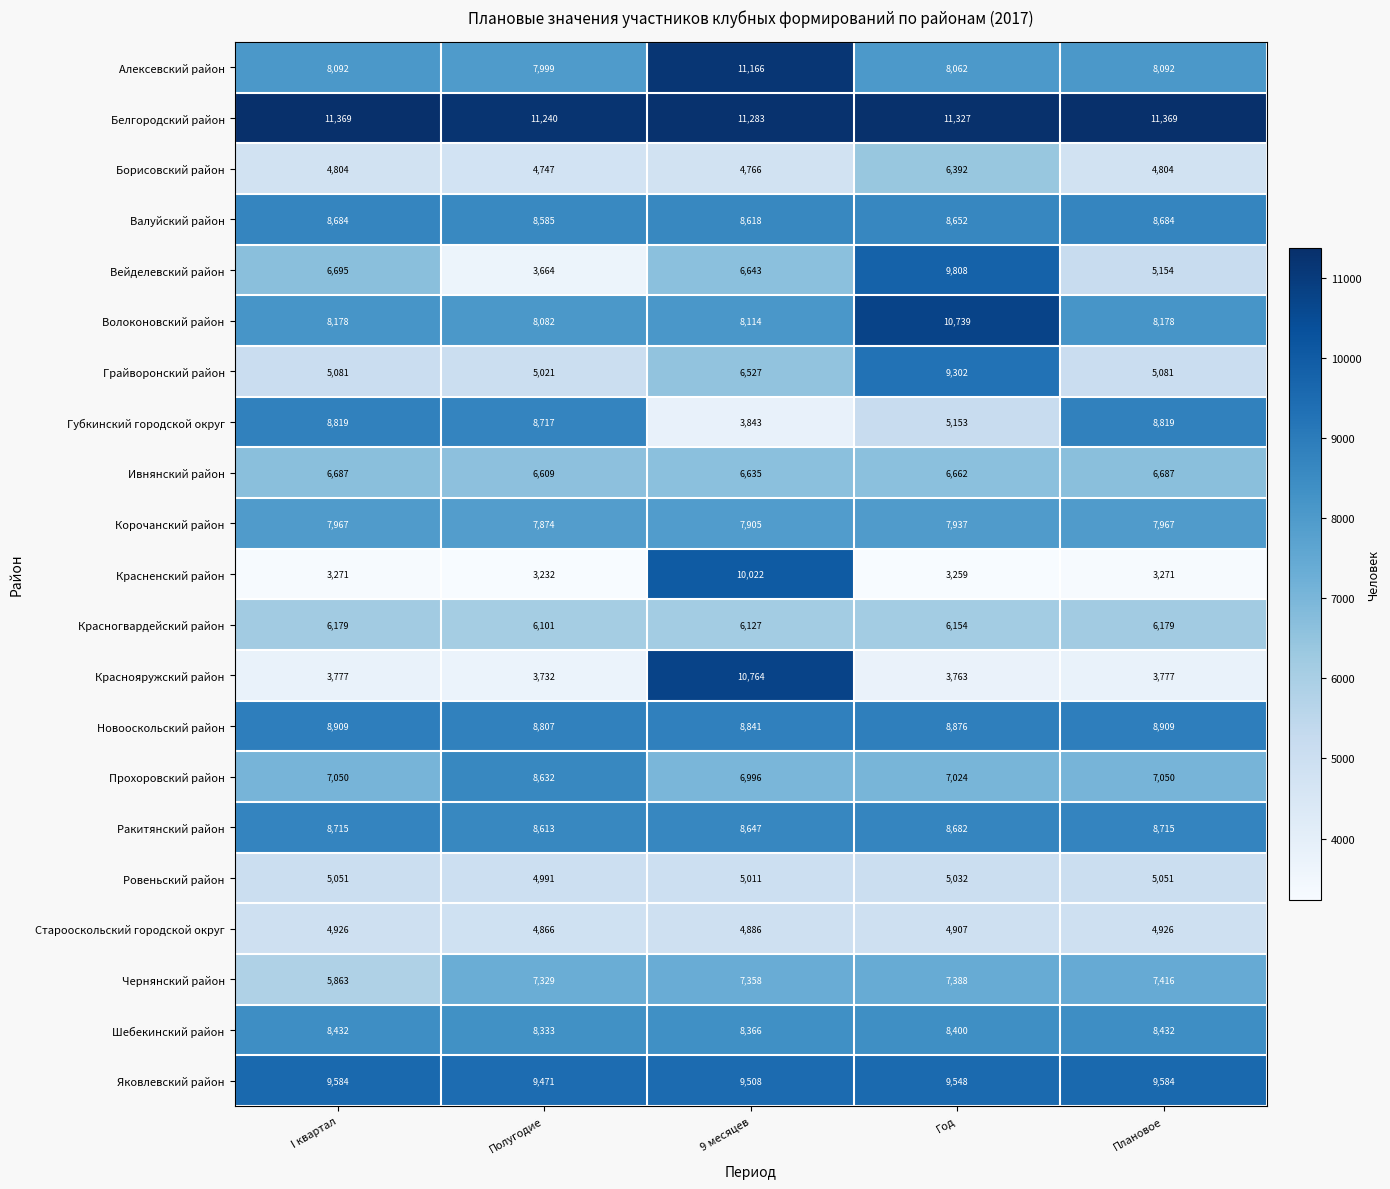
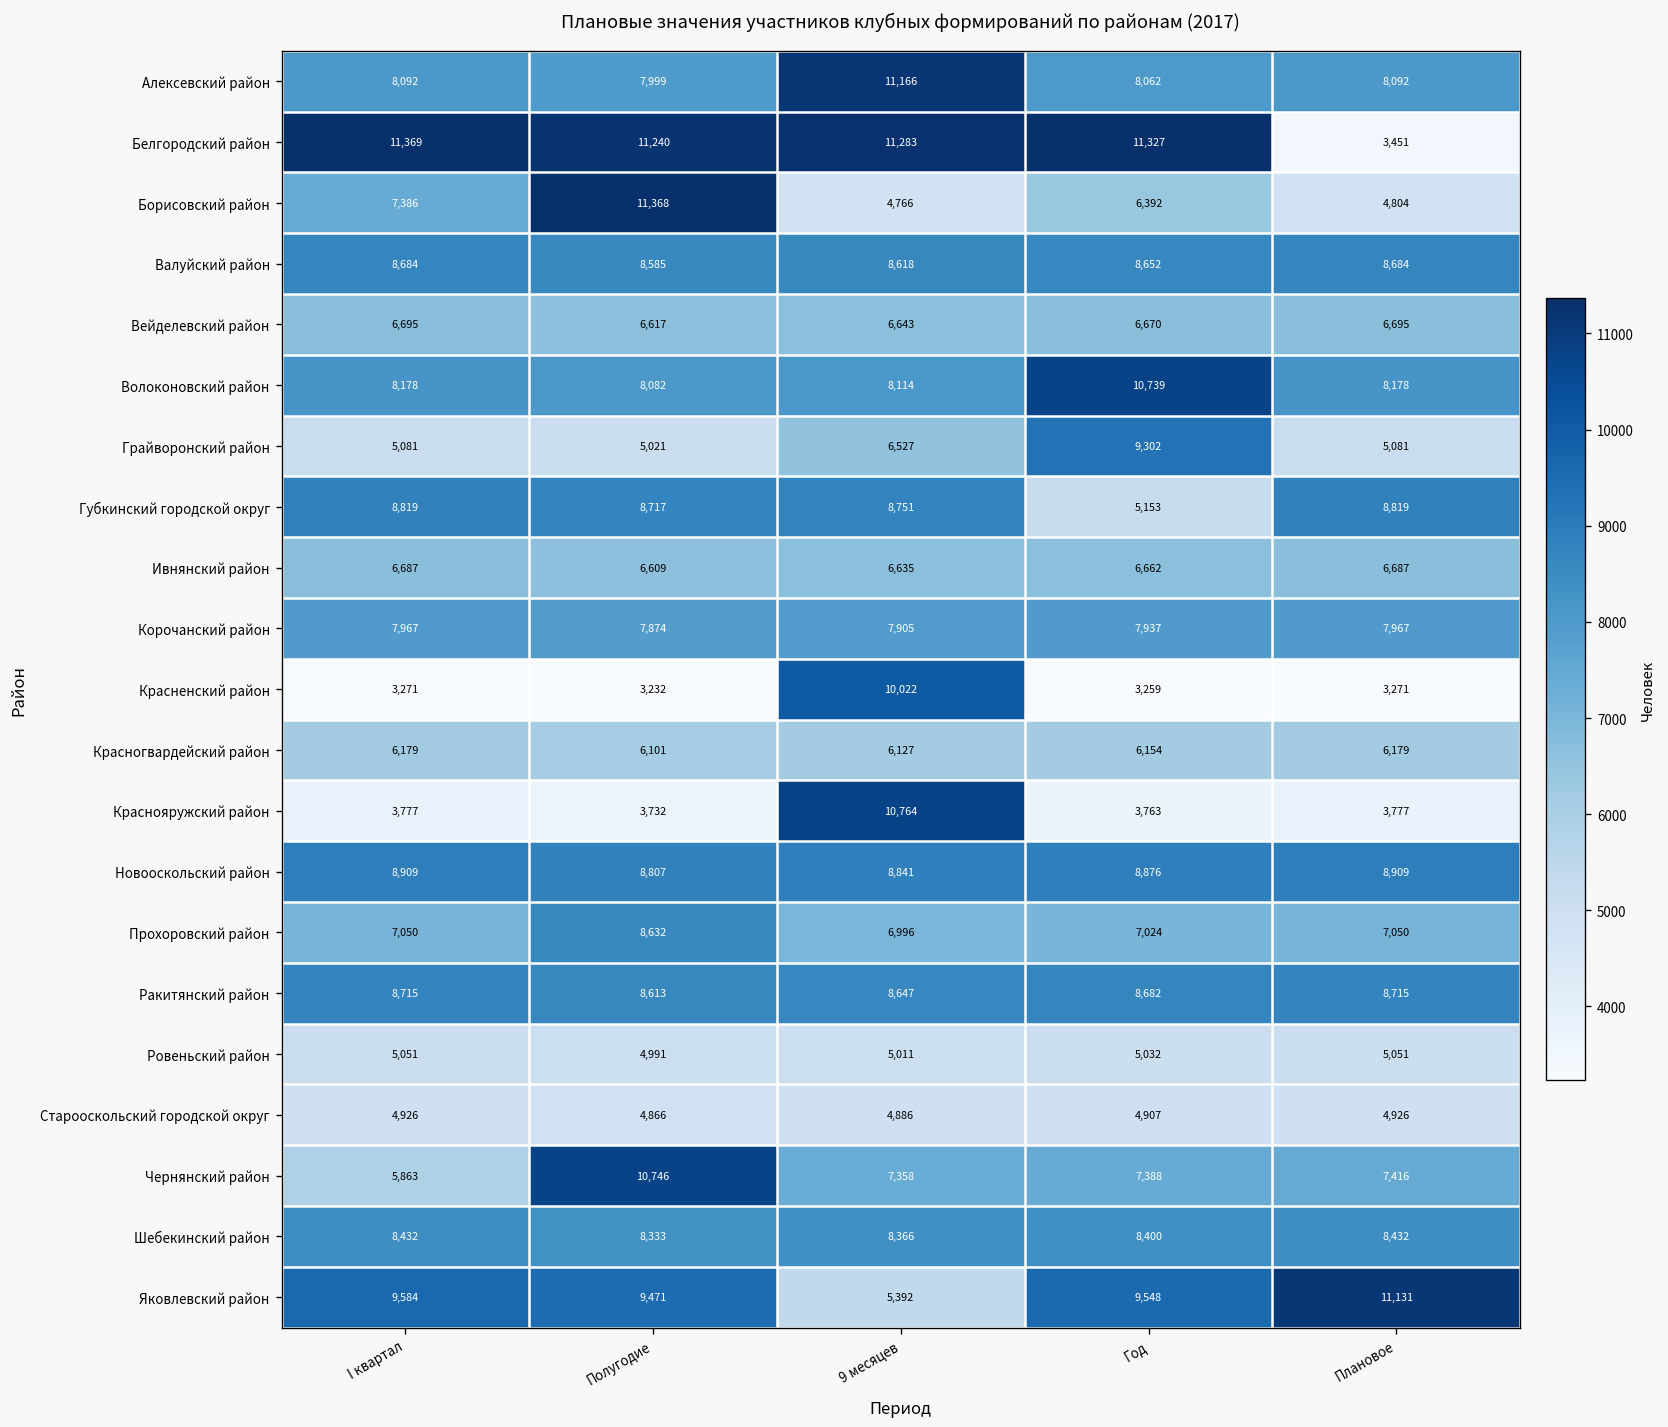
Белгородский район, Плановое: 11,369 -> 3,451
Борисовский район, I квартал: 4,804 -> 7,386
Борисовский район, Полугодие: 4,747 -> 11,368
Вейделевский район, Полугодие: 3,664 -> 6,617
Вейделевский район, Год: 9,808 -> 6,670
Вейделевский район, Плановое: 5,154 -> 6,695
Губкинский городской округ, 9 месяцев: 3,843 -> 8,751
Чернянский район, Полугодие: 7,329 -> 10,746
Яковлевский район, 9 месяцев: 9,508 -> 5,392
Яковлевский район, Плановое: 9,584 -> 11,131
